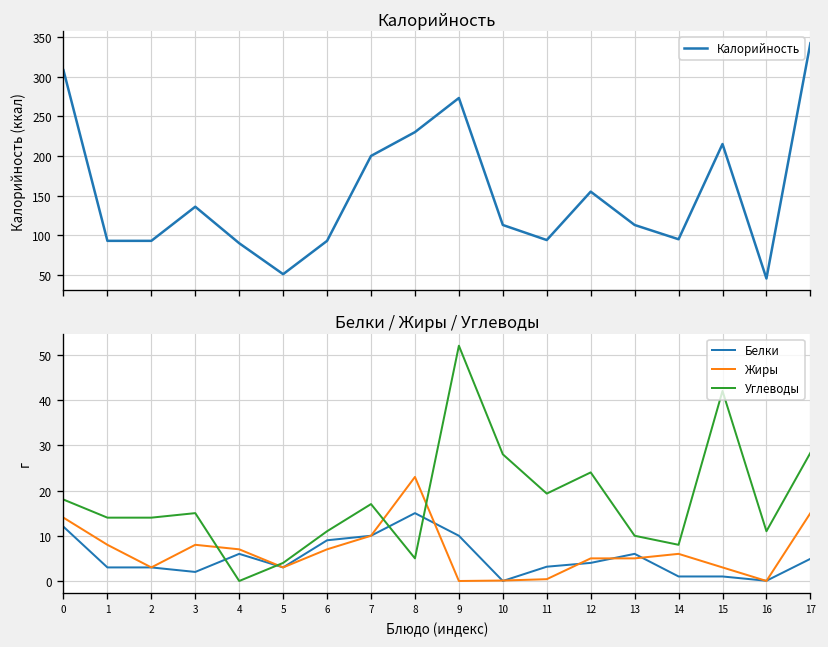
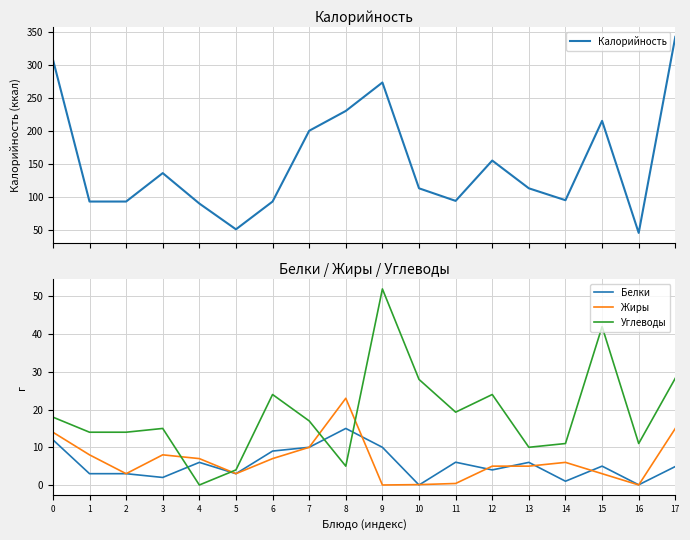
Белки / Жиры / Углеводы, Углеводы, 6: 11 -> 24
Белки / Жиры / Углеводы, Белки, 11: 3 -> 6
Белки / Жиры / Углеводы, Углеводы, 14: 8 -> 11
Белки / Жиры / Углеводы, Белки, 15: 1 -> 5
